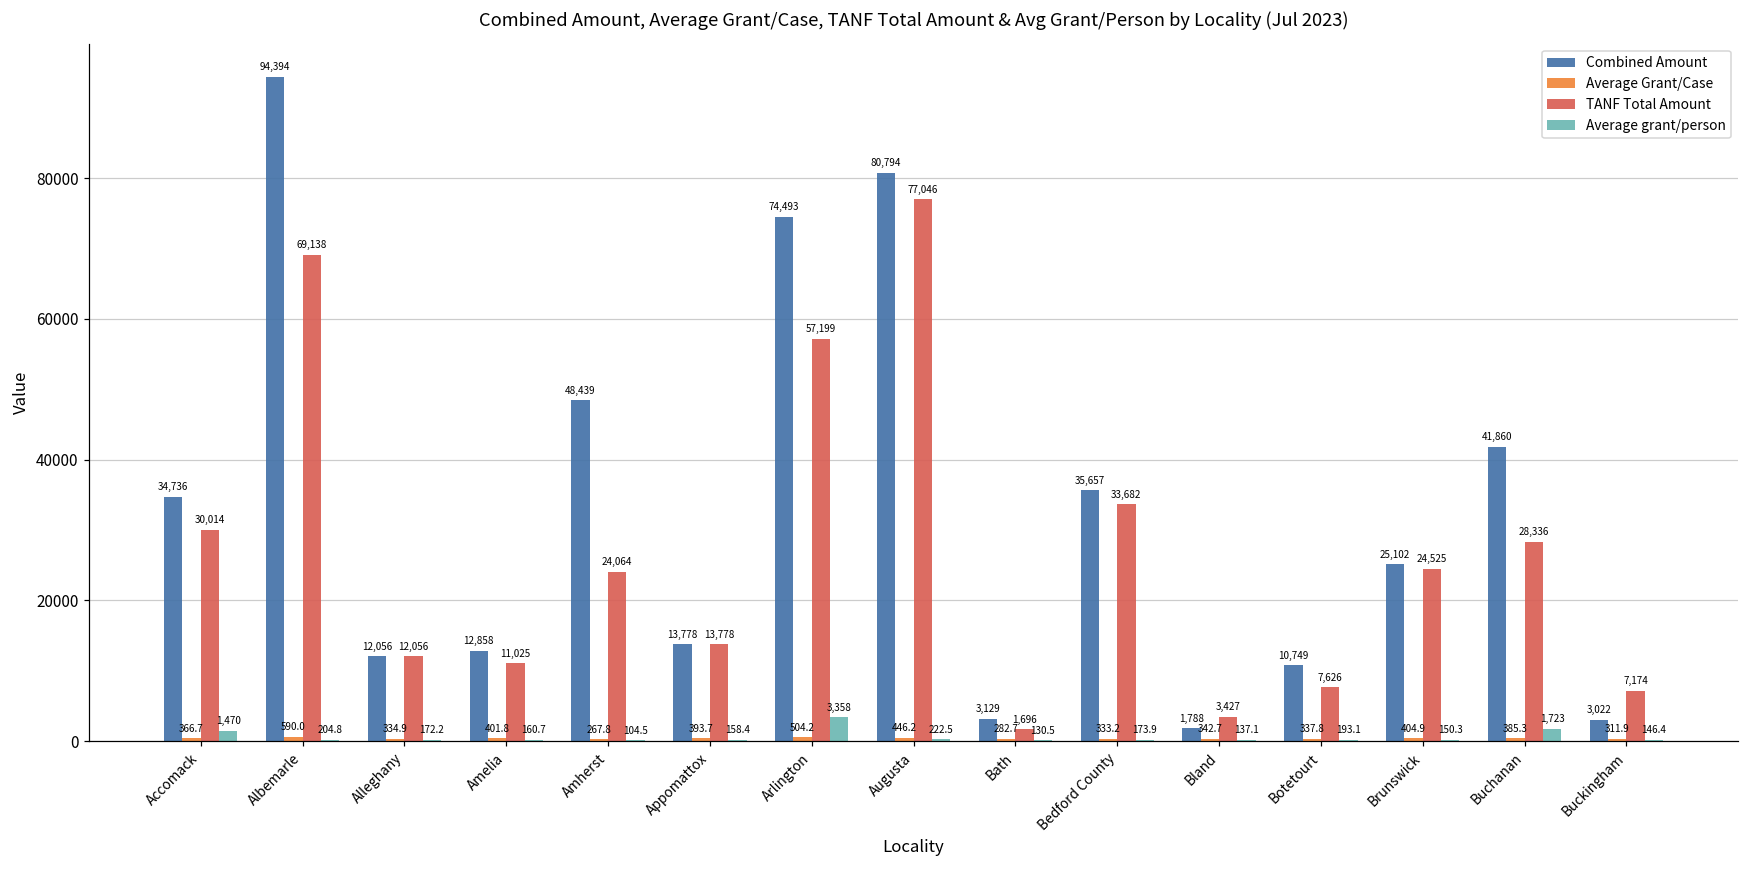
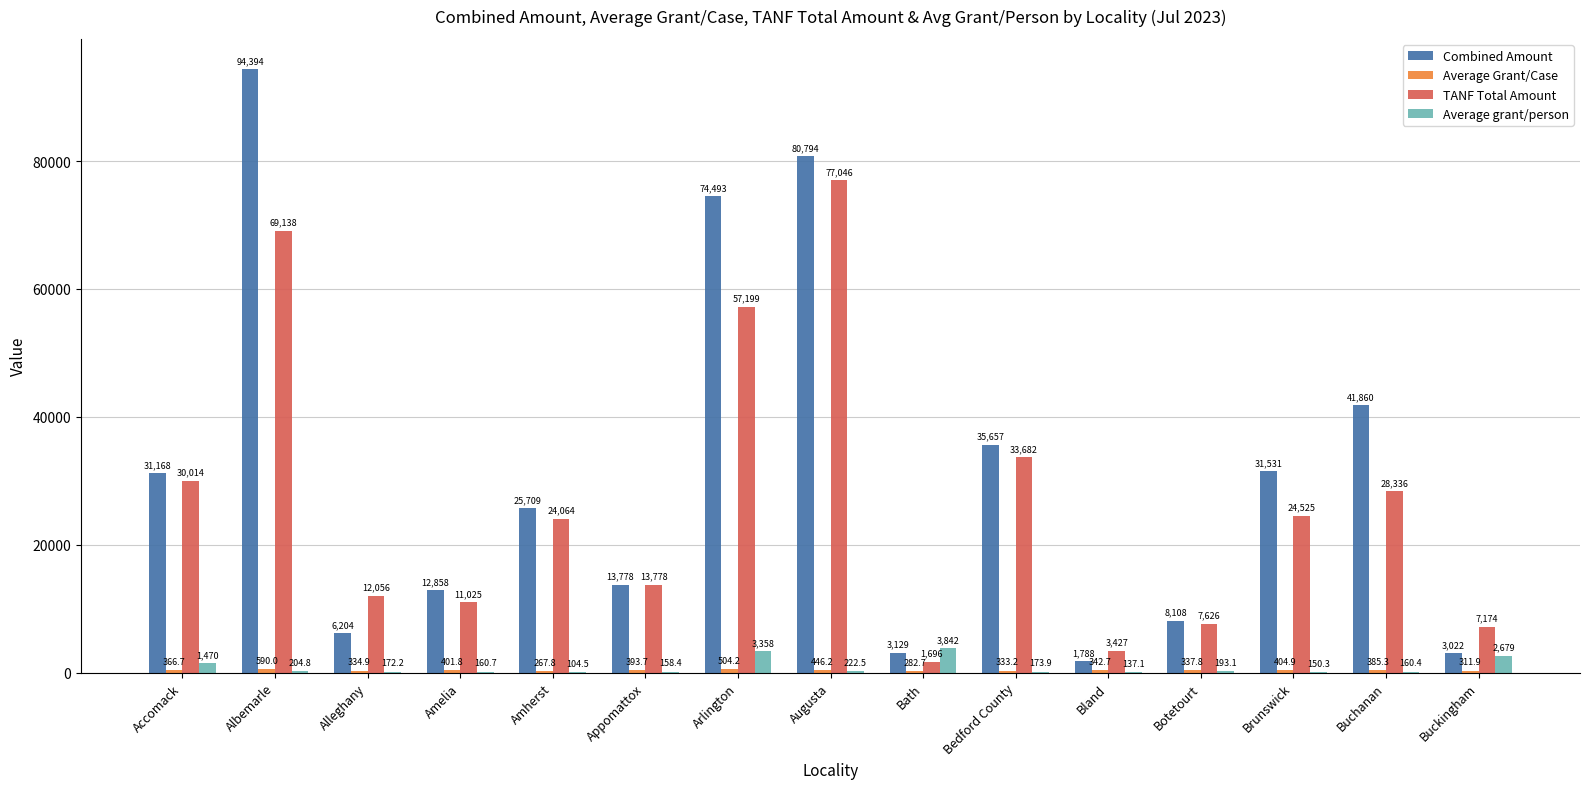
Combined Amount, Accomack: 34,736 -> 31,168
Combined Amount, Alleghany: 12,056 -> 6,204
Combined Amount, Amherst: 48,439 -> 25,709
Average grant/person, Bath: 130.5 -> 3,842
Combined Amount, Botetourt: 10,749 -> 8,108
Combined Amount, Brunswick: 25,102 -> 31,531
Average grant/person, Buchanan: 1,723 -> 160.4
Average grant/person, Buckingham: 146.4 -> 2,679
